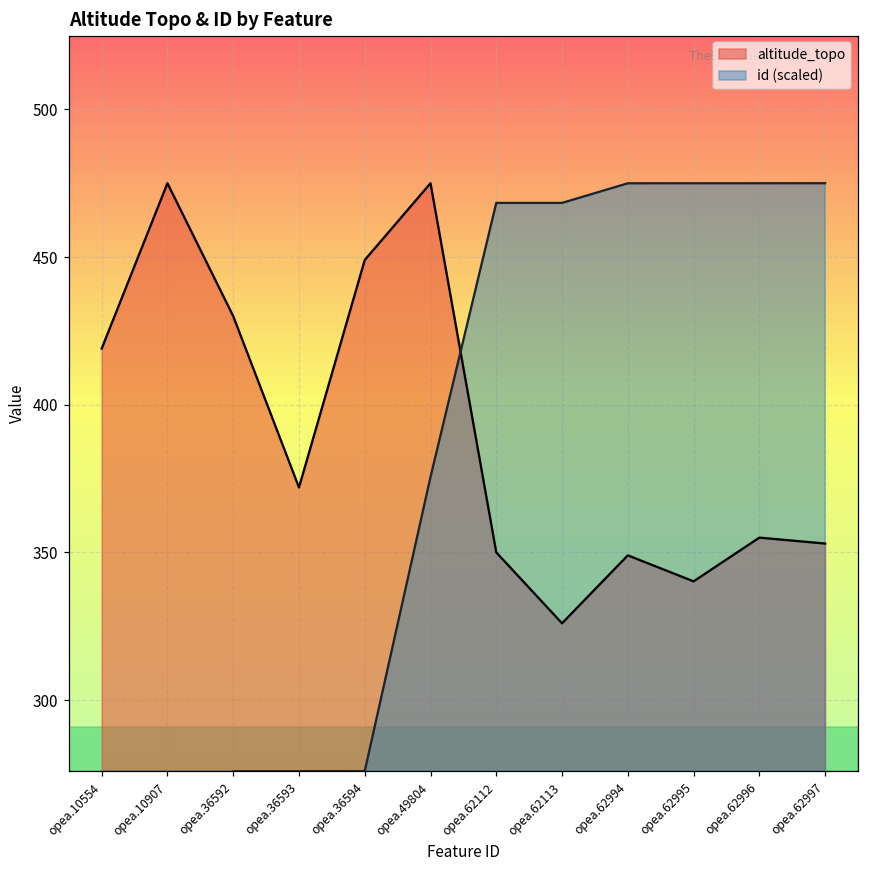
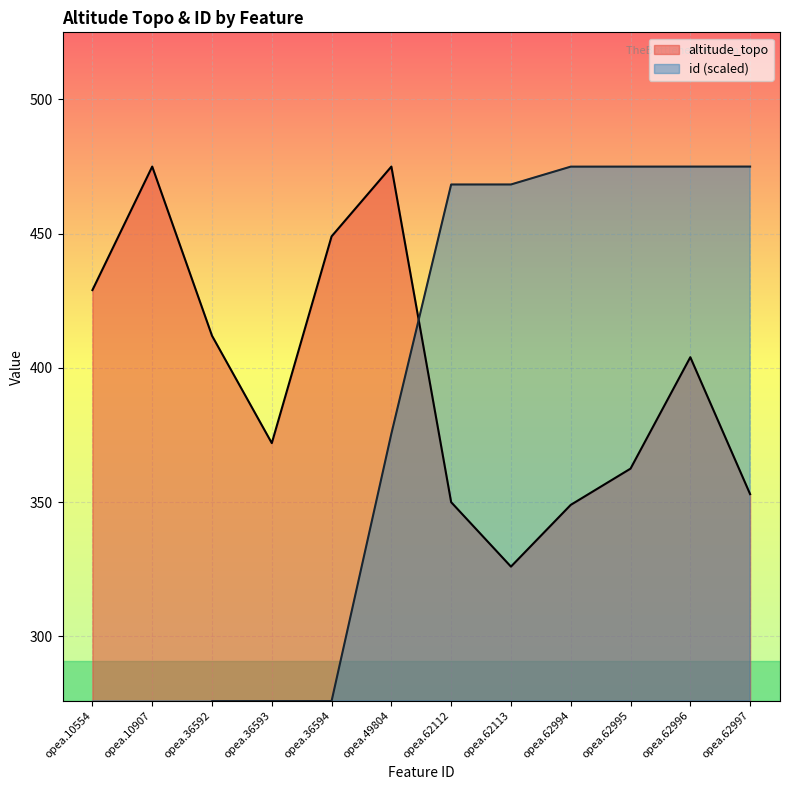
altitude_topo, opea.10554: 419 -> 429
altitude_topo, opea.36592: 430 -> 412
altitude_topo, opea.62995: 340 -> 363
altitude_topo, opea.62996: 355 -> 404
